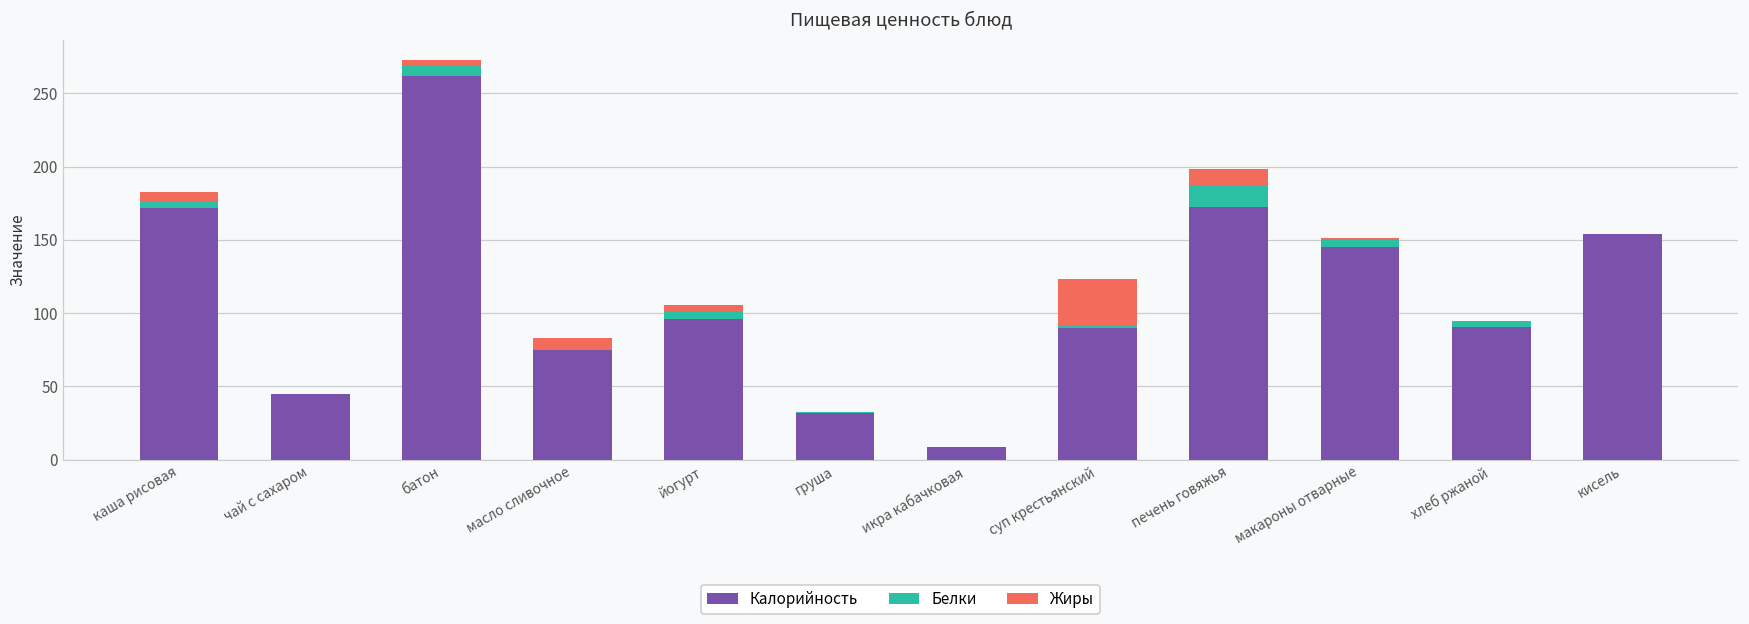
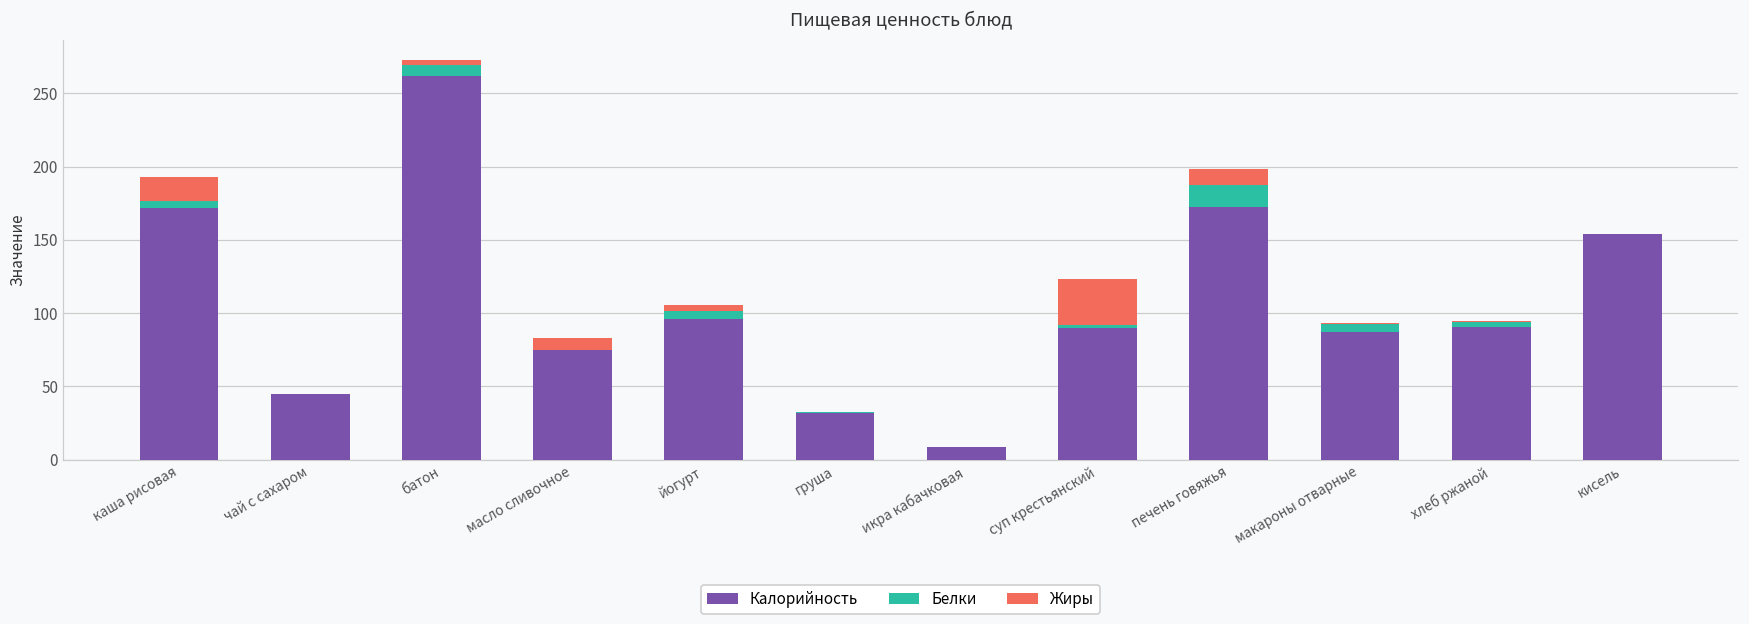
Жиры, каша рисовая: 6 -> 17
Калорийность, макароны отварные: 145 -> 87
